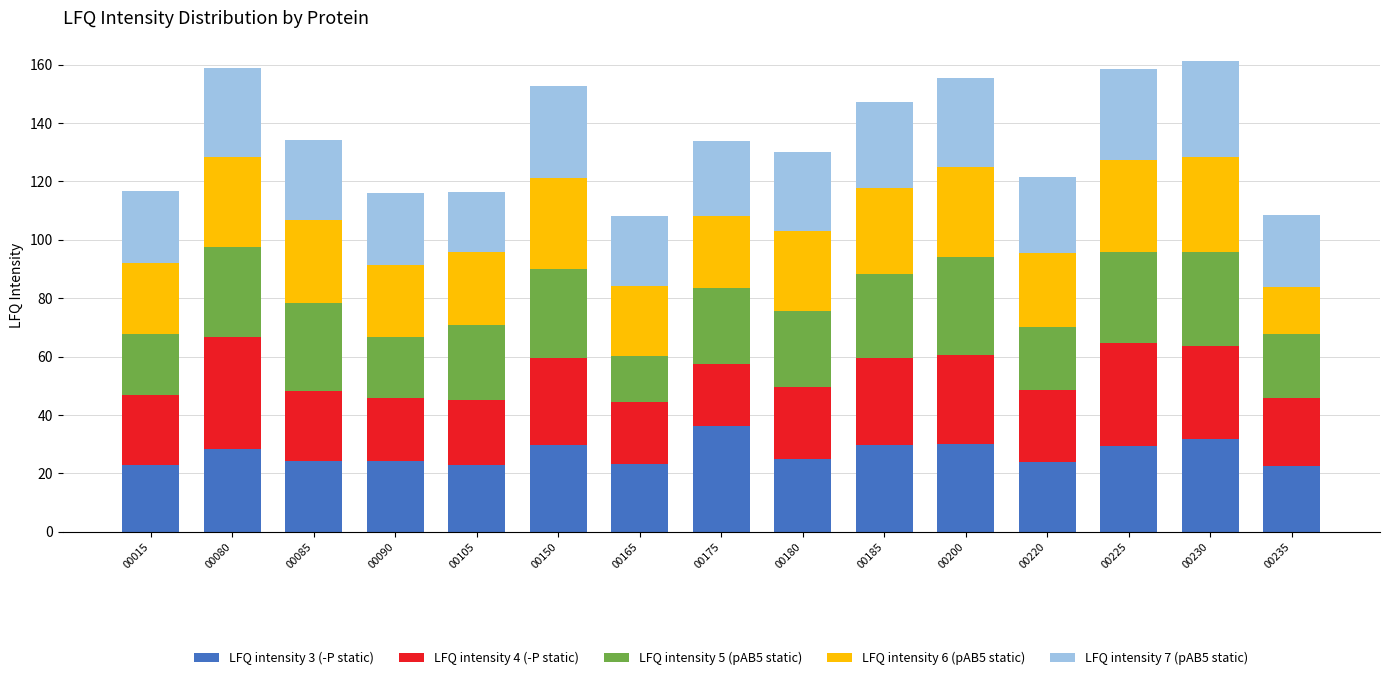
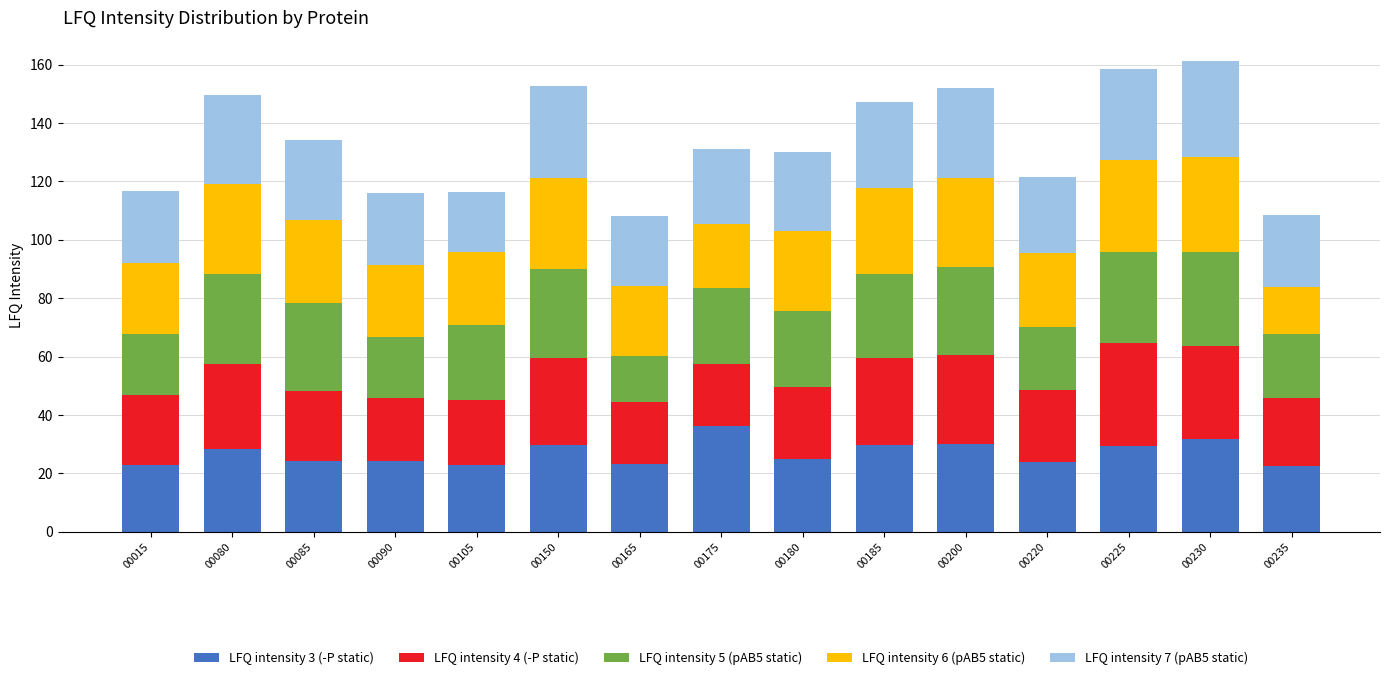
LFQ intensity 4 (-P static), 00080: 38 -> 29
LFQ intensity 6 (pAB5 static), 00175: 25 -> 22
LFQ intensity 5 (pAB5 static), 00200: 34 -> 30
